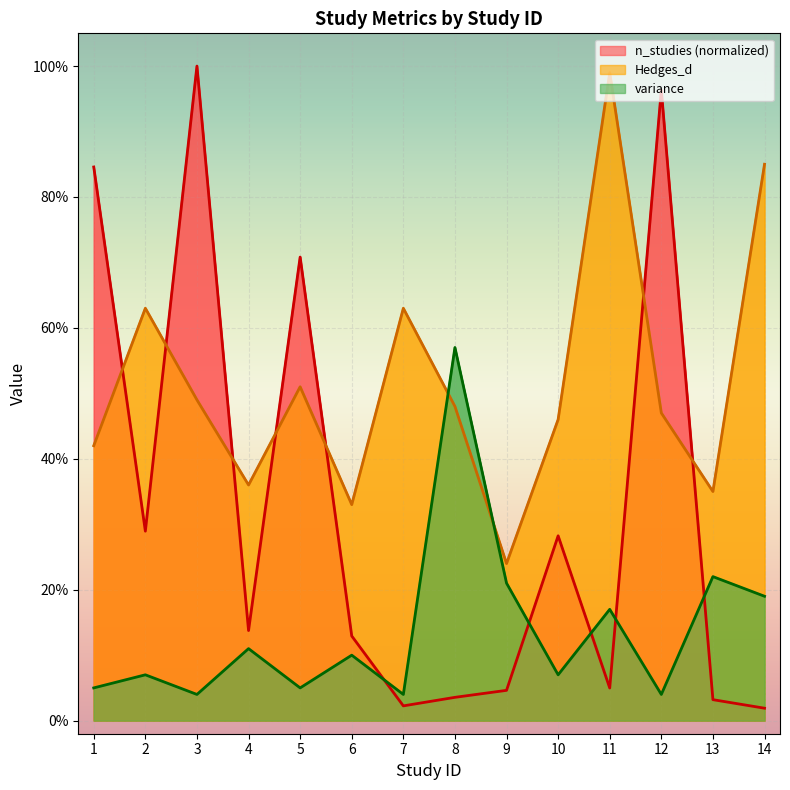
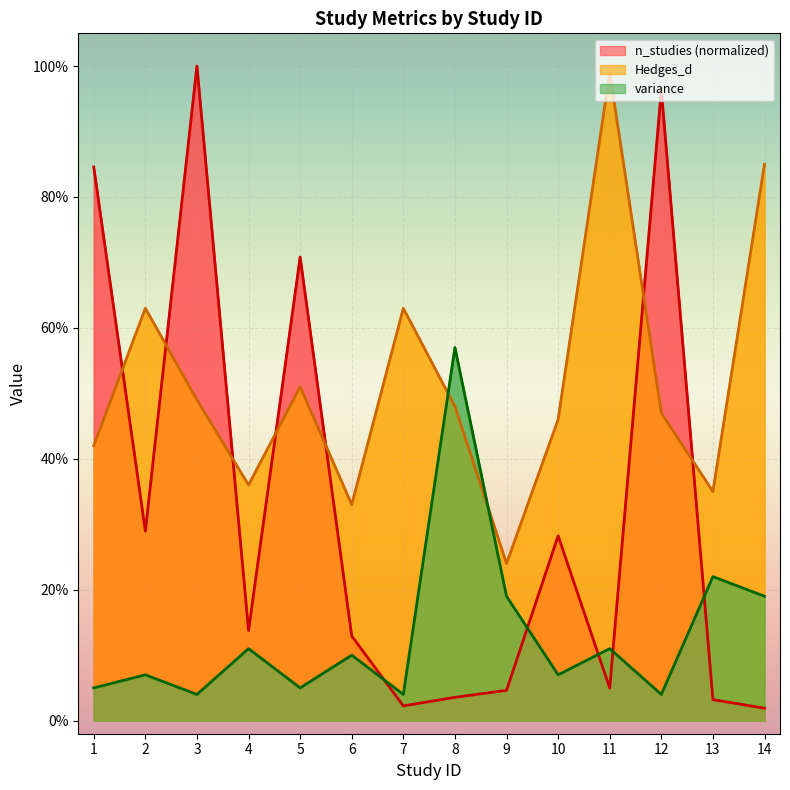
variance, 9: 21% -> 19%
variance, 11: 17% -> 11%
